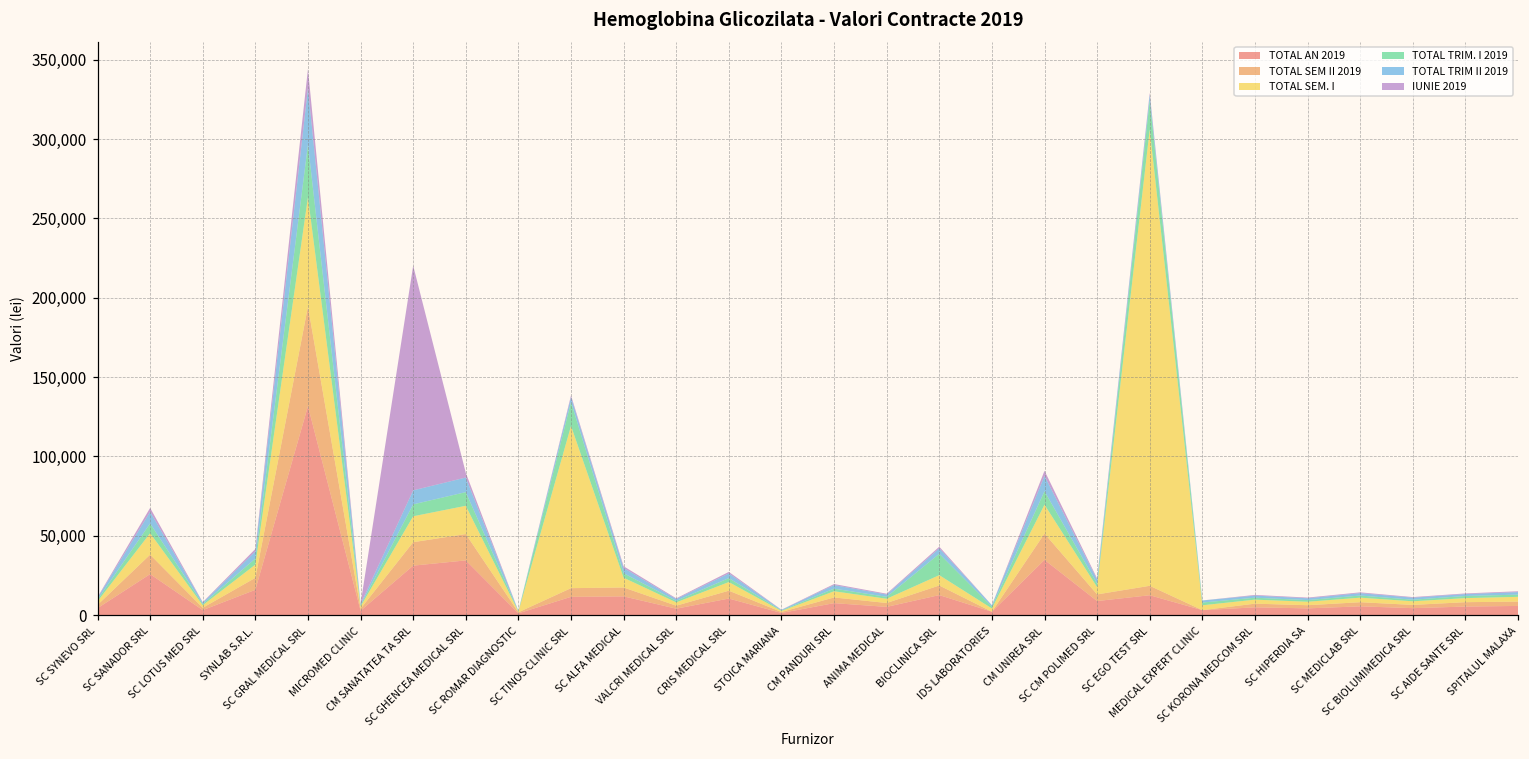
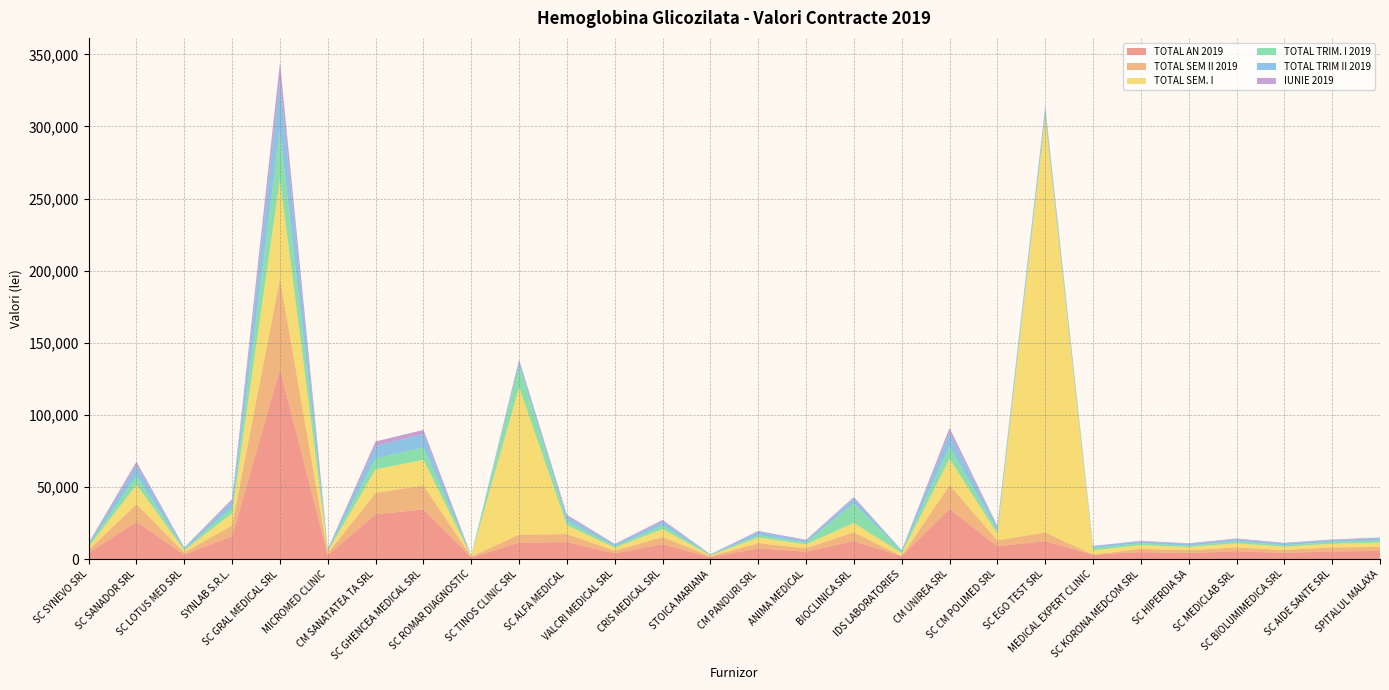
IUNIE 2019, CM SANATATEA TA SRL: 142,000 -> 3,000
TOTAL TRIM. I 2019, SC EGO TEST SRL: 18,000 -> 3,000
